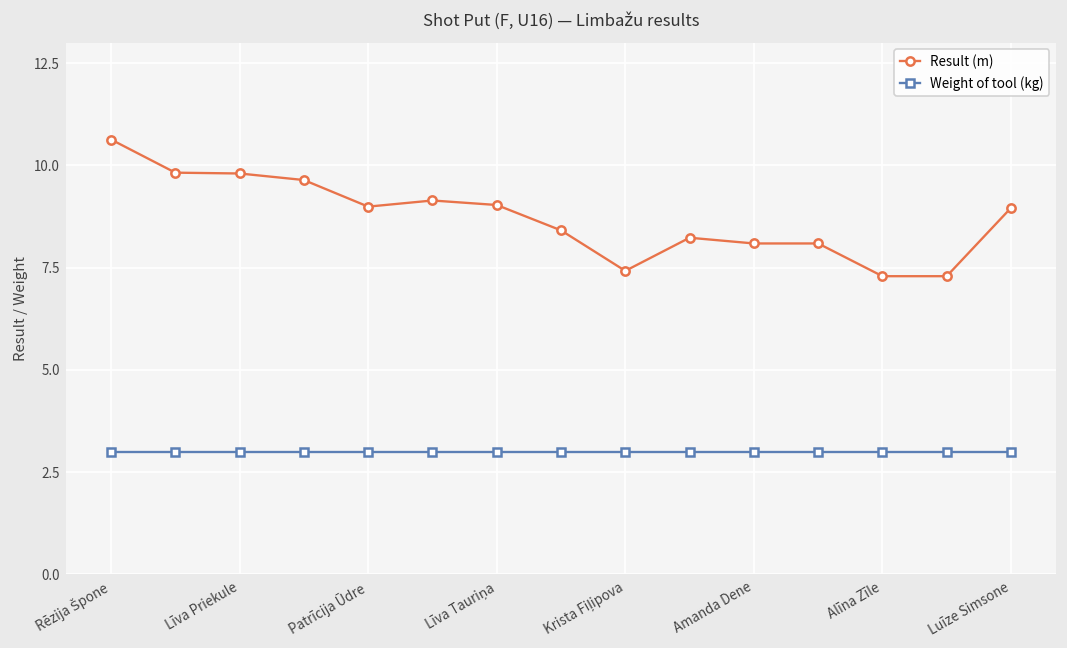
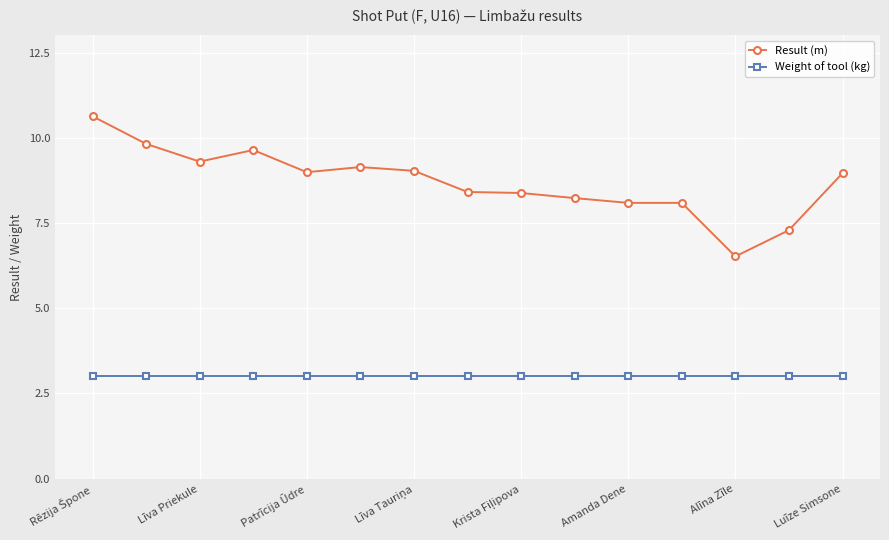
Result (m), Līva Priekule: 9.8 -> 9.3
Result (m), Krista Fiļipova: 7.4 -> 8.4
Result (m), Alīna Zīle: 7.3 -> 6.5
